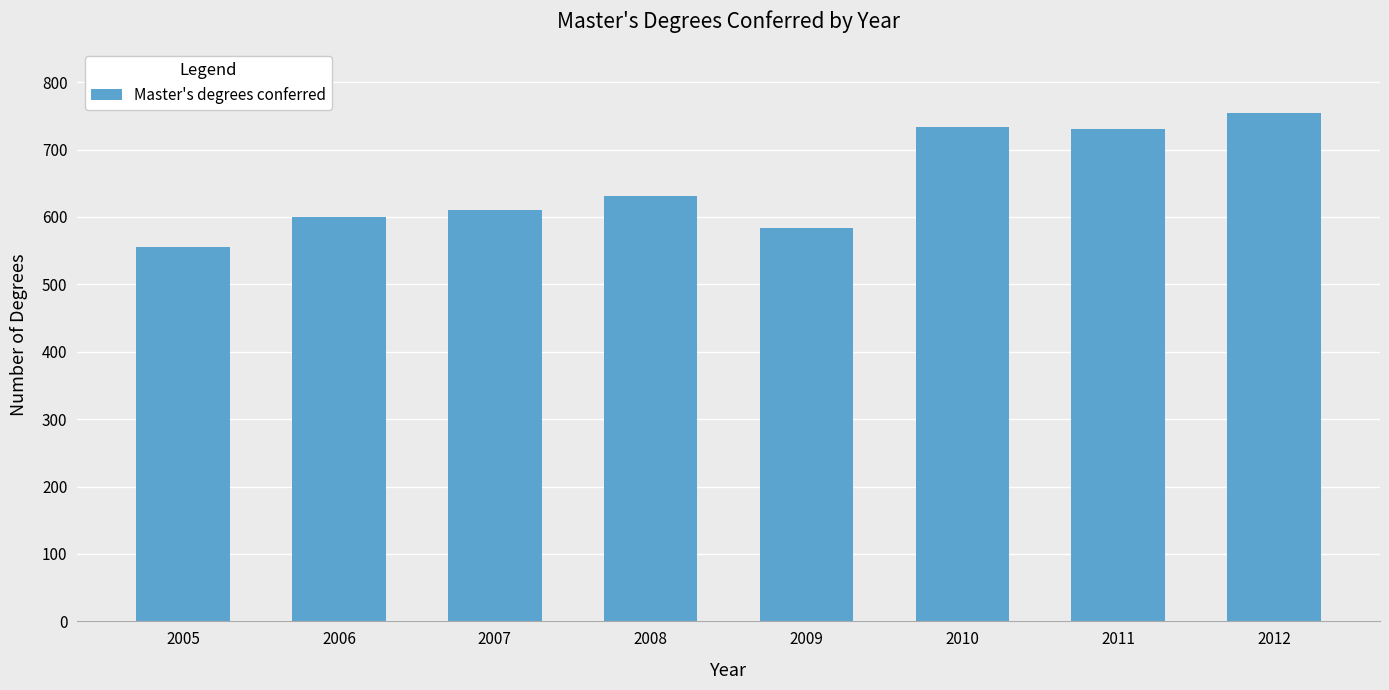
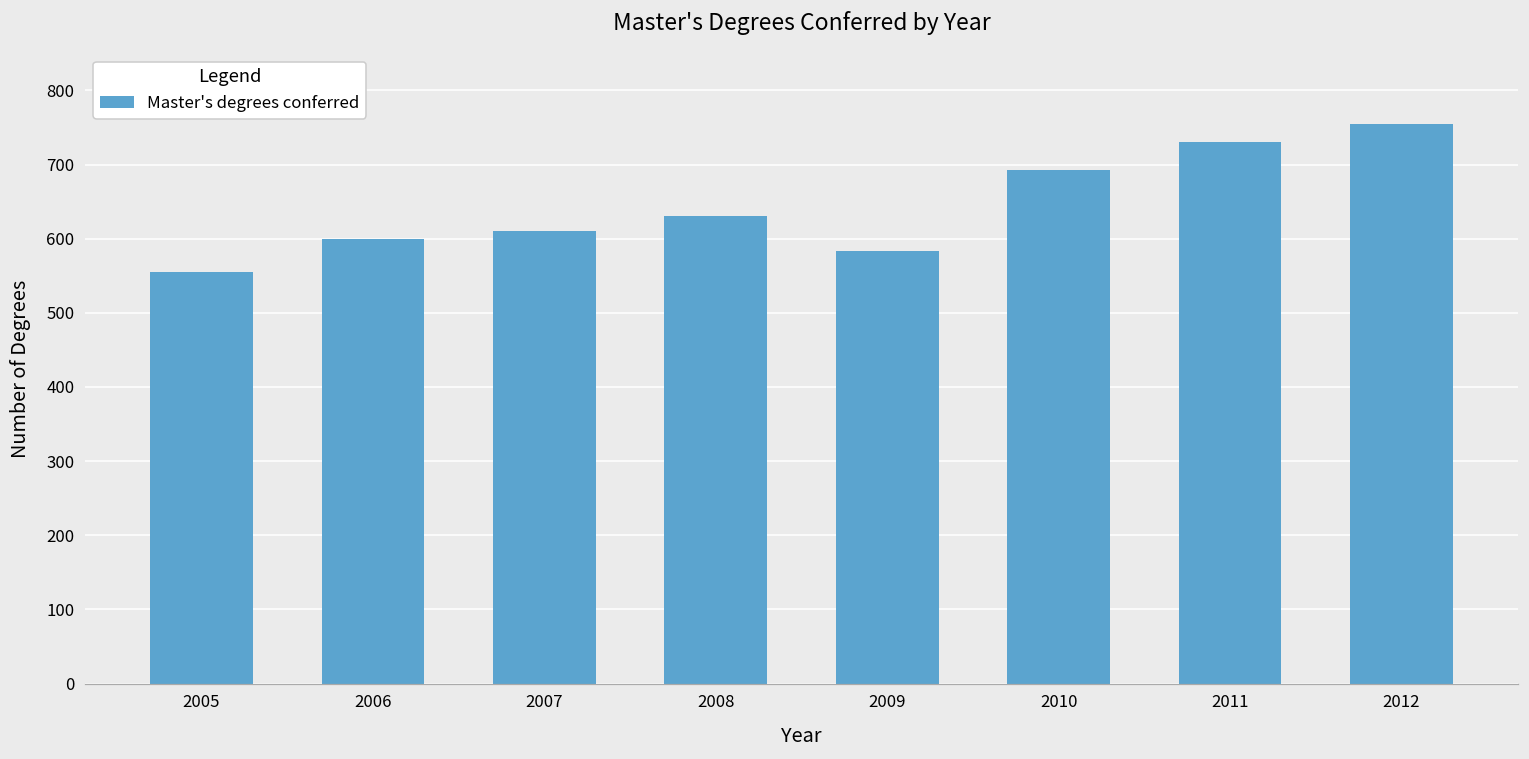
2010: 730 -> 690
